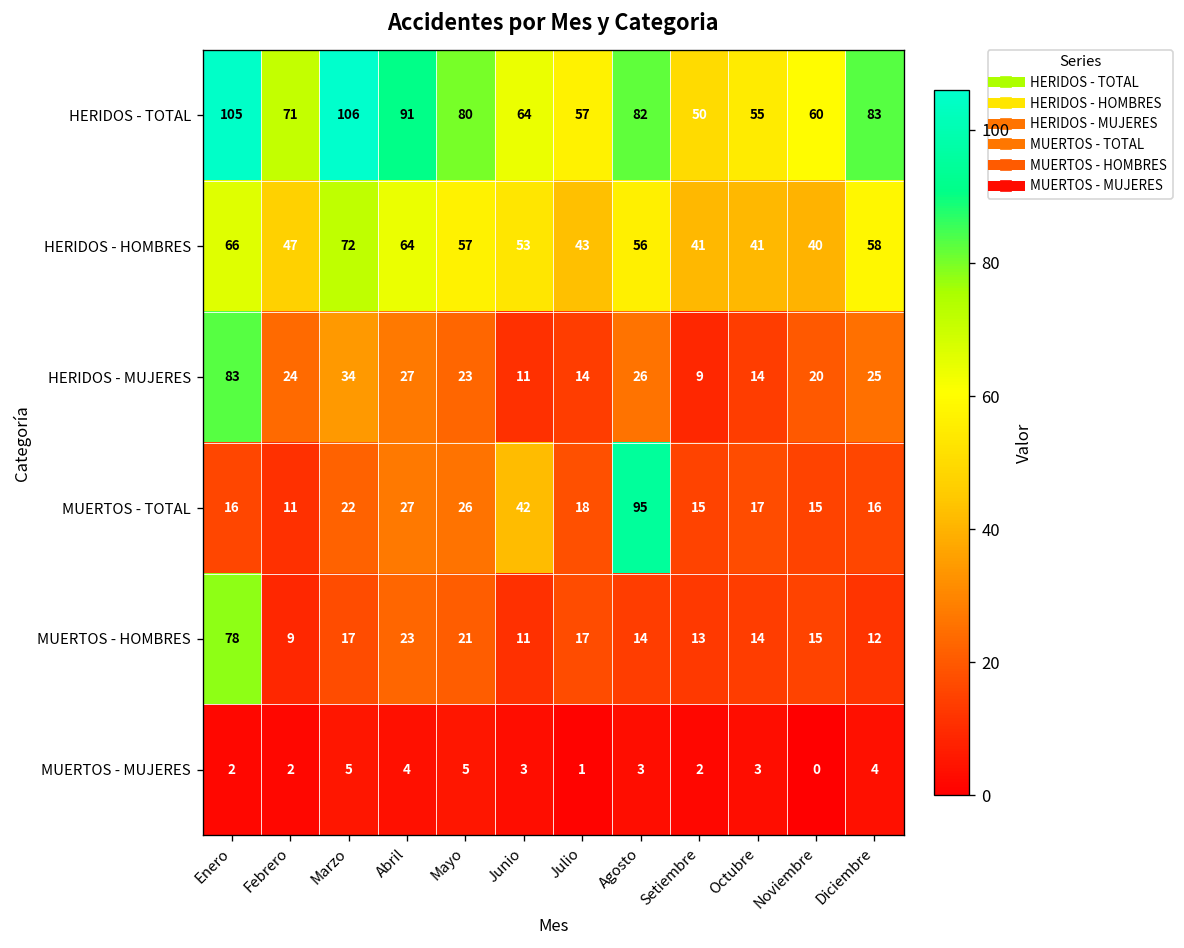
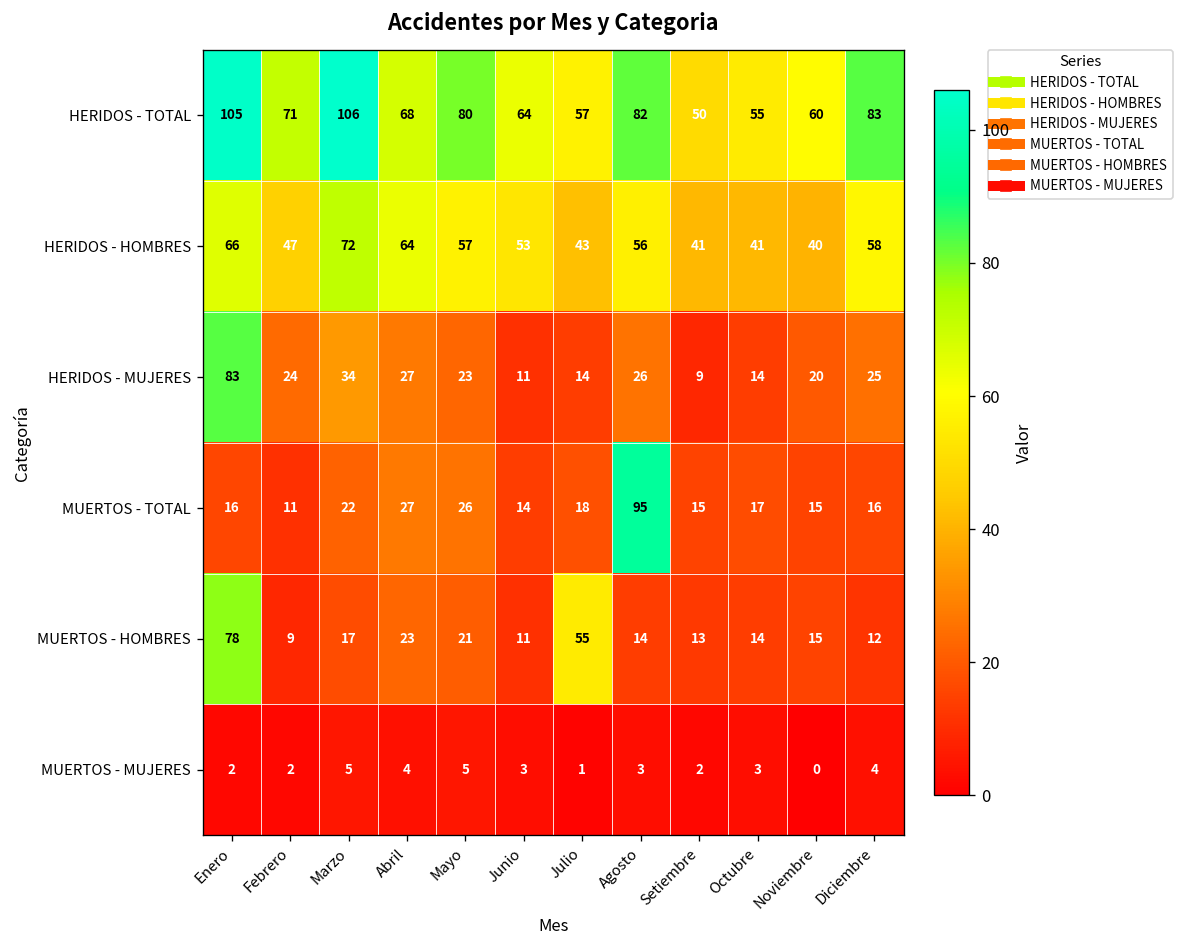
HERIDOS - TOTAL, Abril: 91 -> 68
MUERTOS - TOTAL, Junio: 42 -> 14
MUERTOS - HOMBRES, Julio: 17 -> 55
